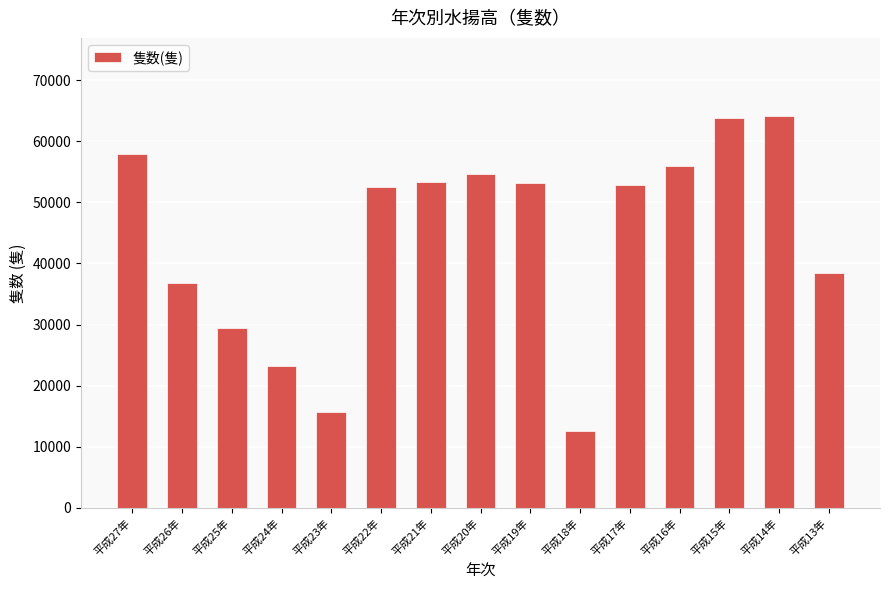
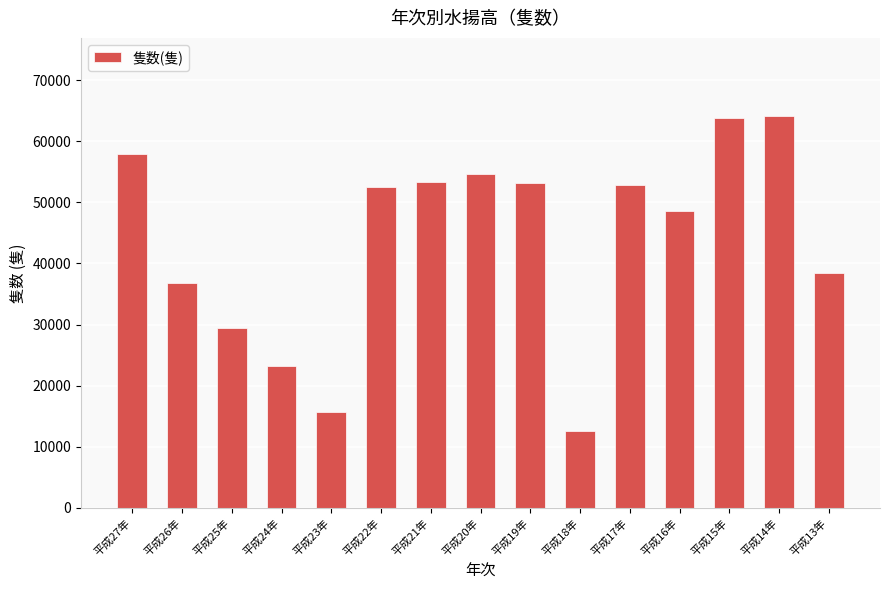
平成16年: 56000 -> 49000
